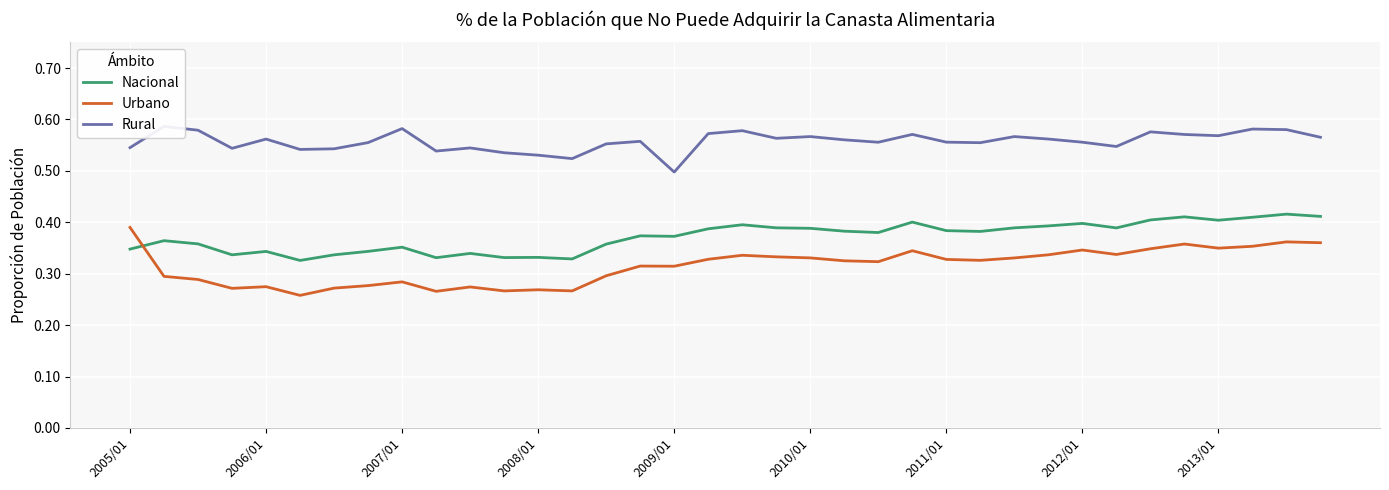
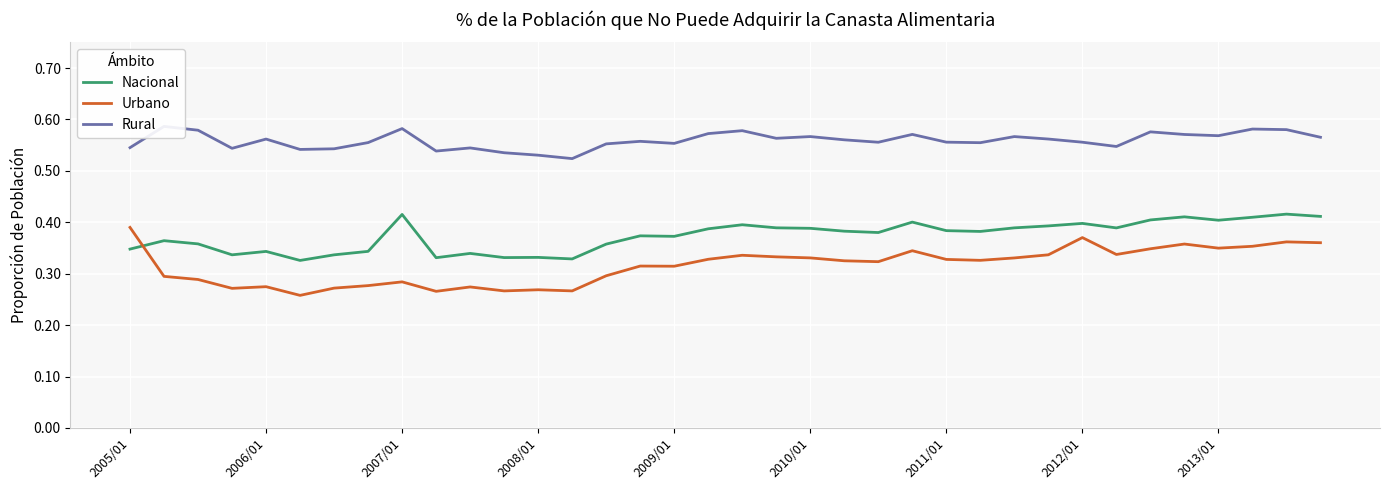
Nacional, 2007/01: 0.35 -> 0.42
Rural, 2009/01: 0.50 -> 0.55
Urbano, 2012/01: 0.35 -> 0.37
